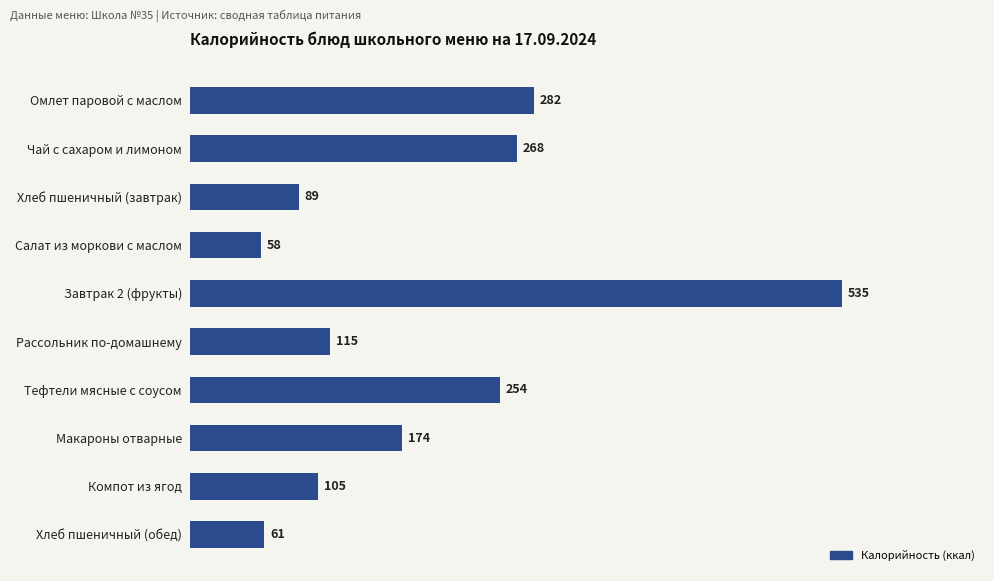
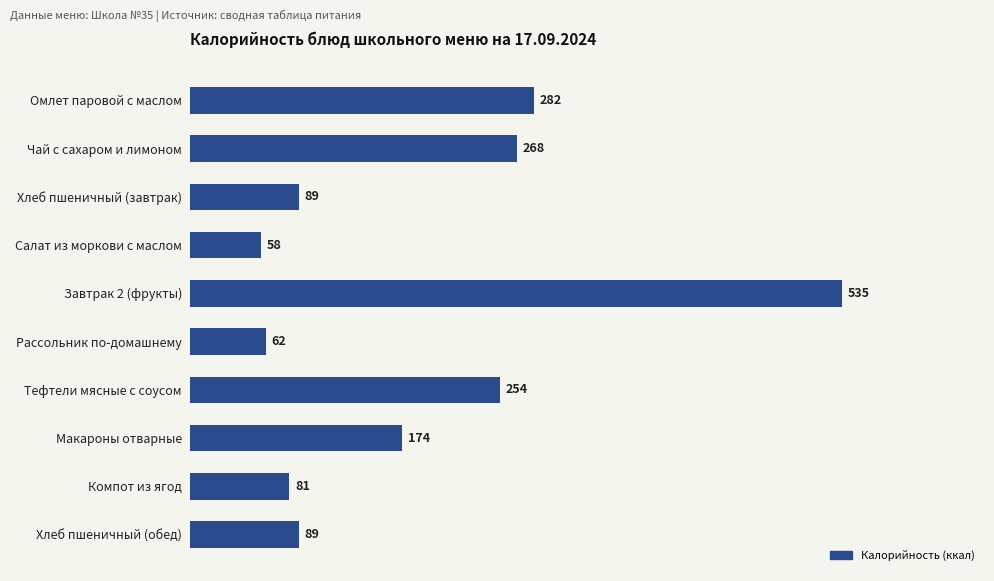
Рассольник по-домашнему: 115 -> 62
Компот из ягод: 105 -> 81
Хлеб пшеничный (обед): 61 -> 89
